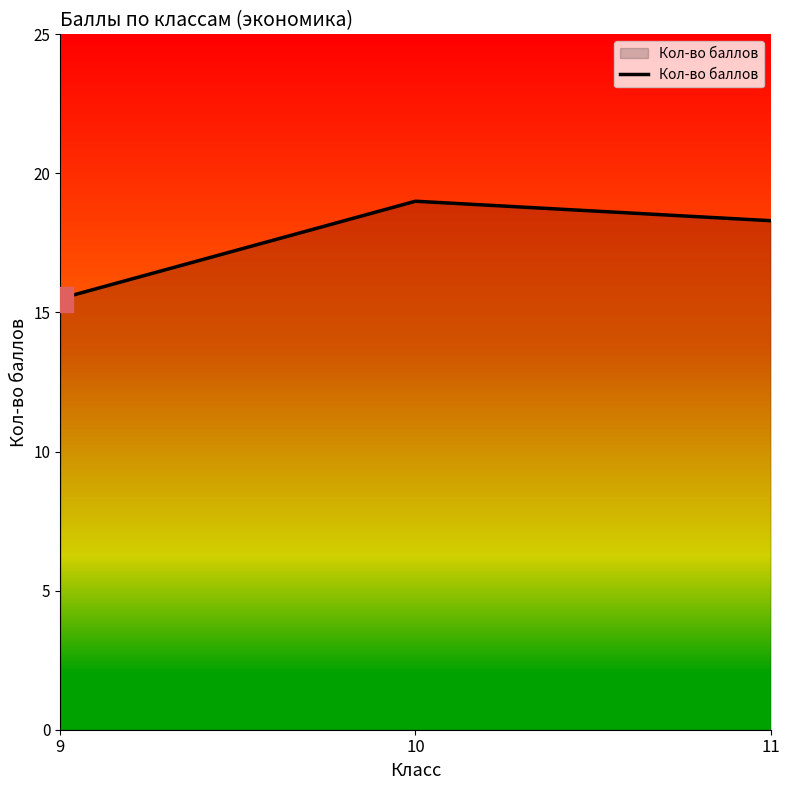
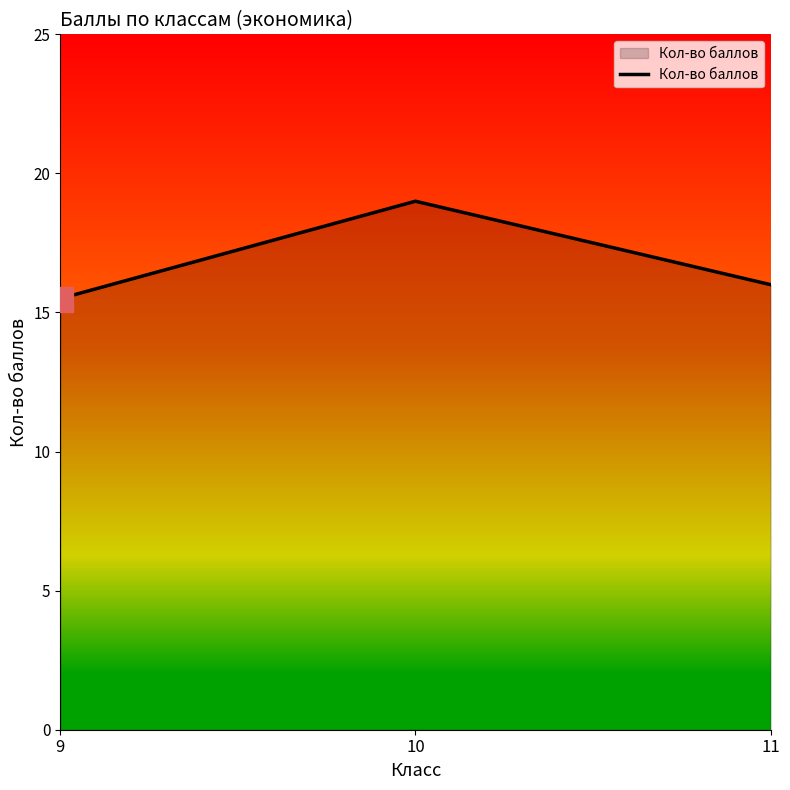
Кол-во баллов, 11: 18.3 -> 16.0
